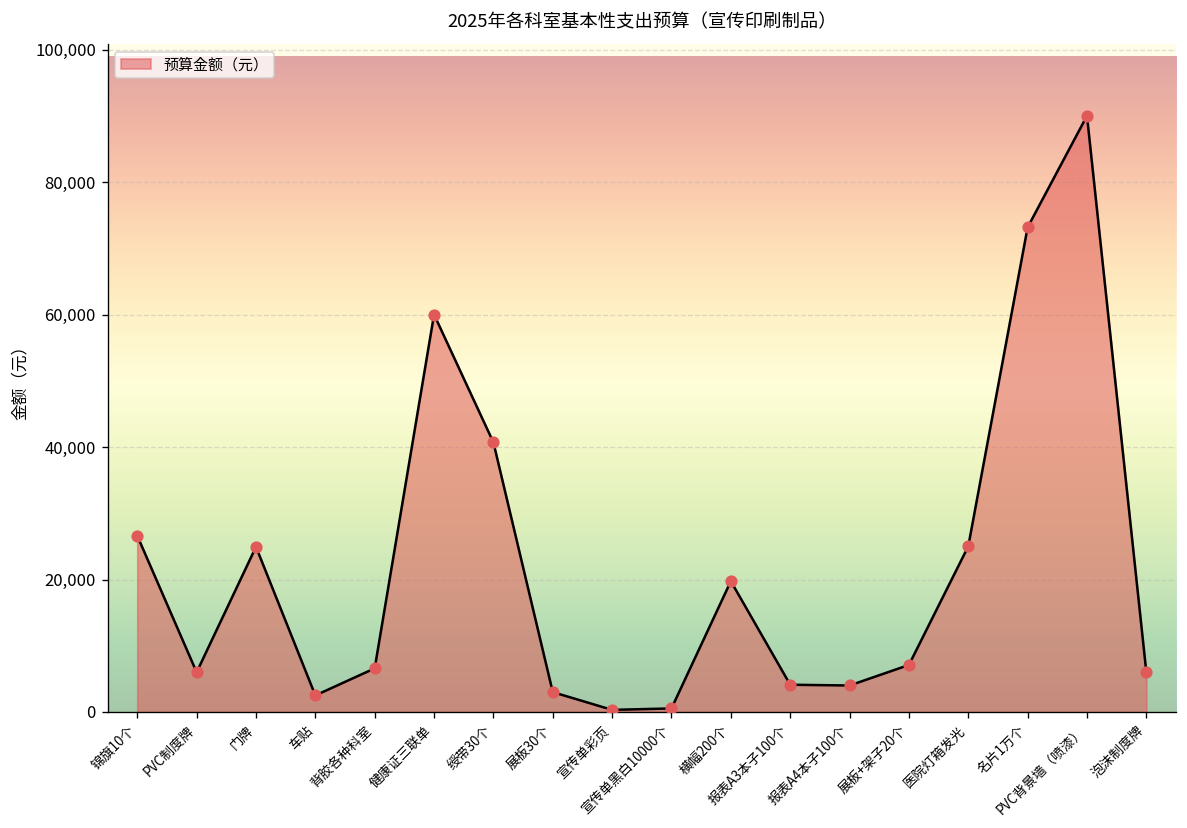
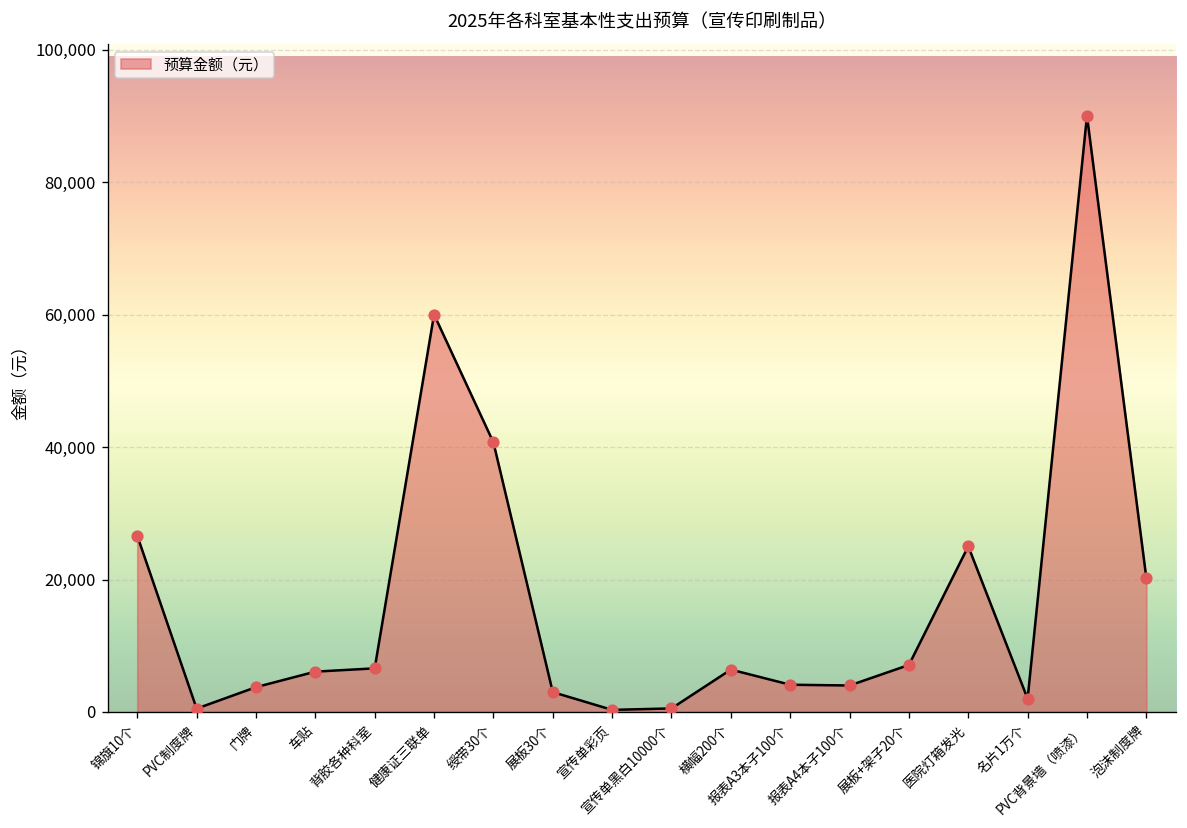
PVC制度牌: 6,000 -> 1,000
门牌: 25,000 -> 4,000
车贴: 3,000 -> 6,000
横幅200个: 20,000 -> 6,000
名片1万个: 73,000 -> 2,000
泡沫制度牌: 6,000 -> 20,000
